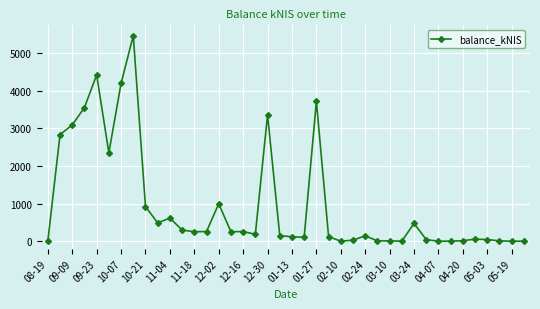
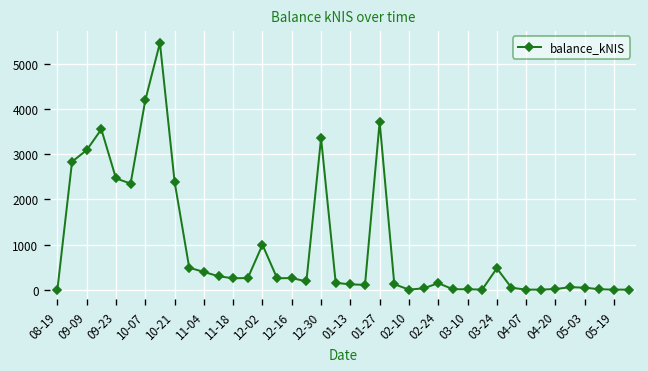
09-23: 4400 -> 2500
10-21: 900 -> 2400
11-04: 600 -> 400
